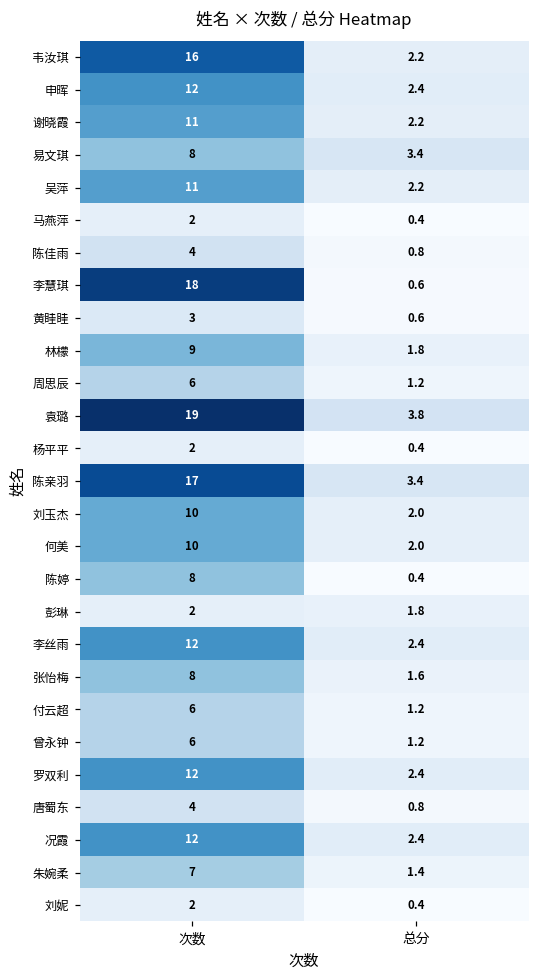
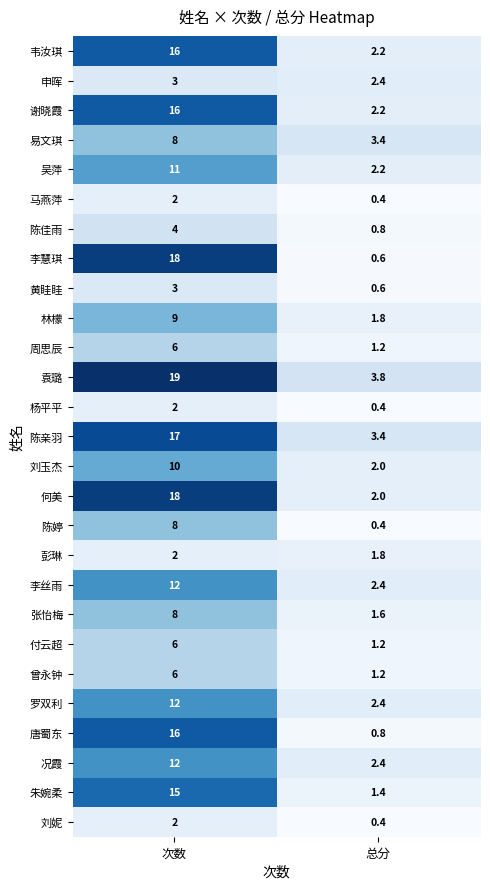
申晖, 次数: 12 -> 3
谢晓霞, 次数: 11 -> 16
何美, 次数: 10 -> 18
唐蜀东, 次数: 4 -> 16
朱婉柔, 次数: 7 -> 15
